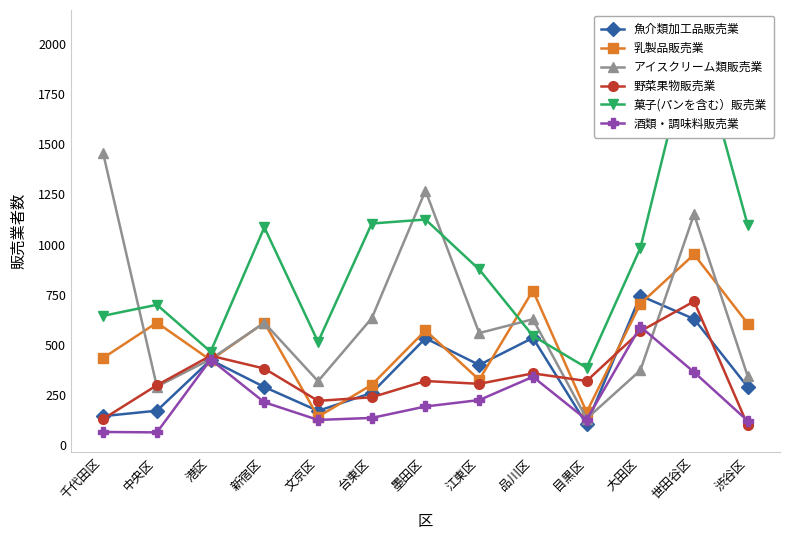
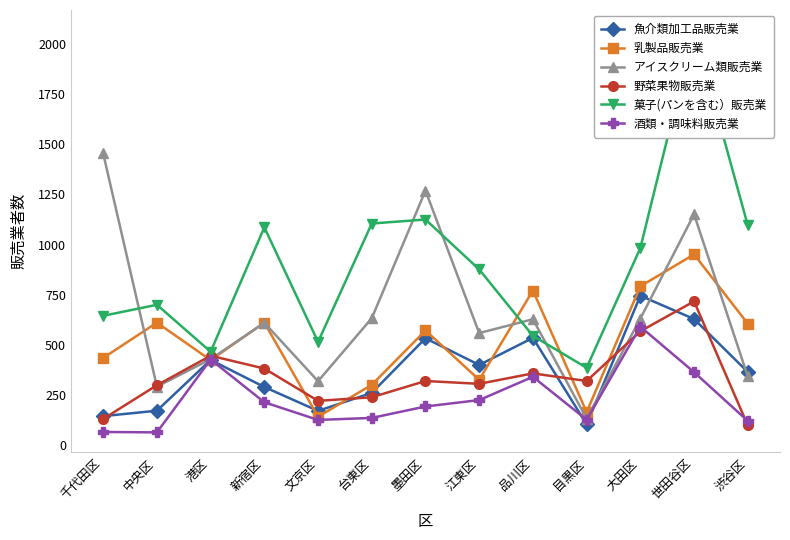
乳製品販売業, 大田区: 710 -> 790
アイスクリーム類販売業, 大田区: 370 -> 630
魚介類加工品販売業, 渋谷区: 290 -> 370
